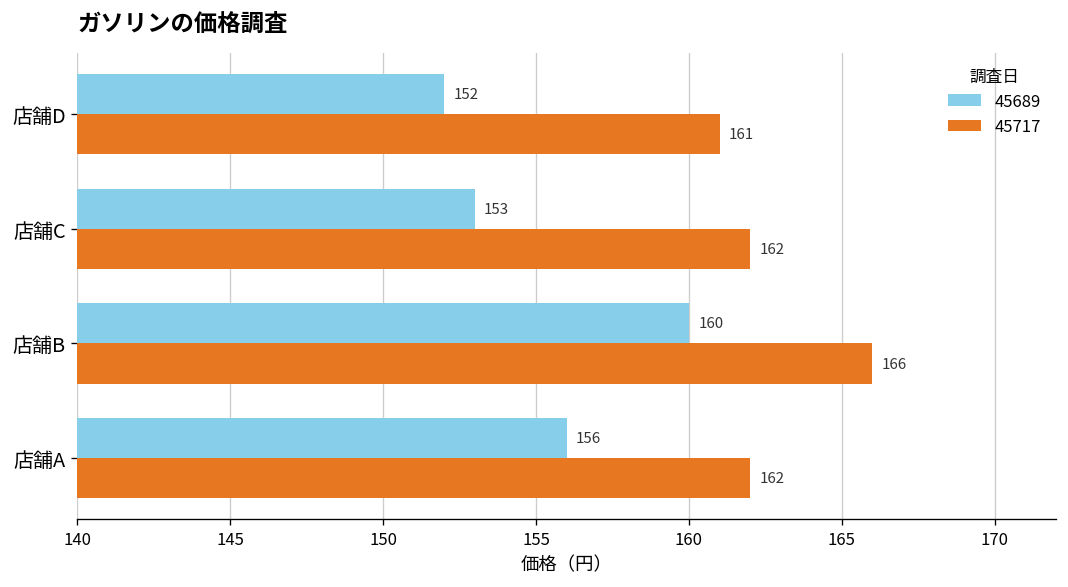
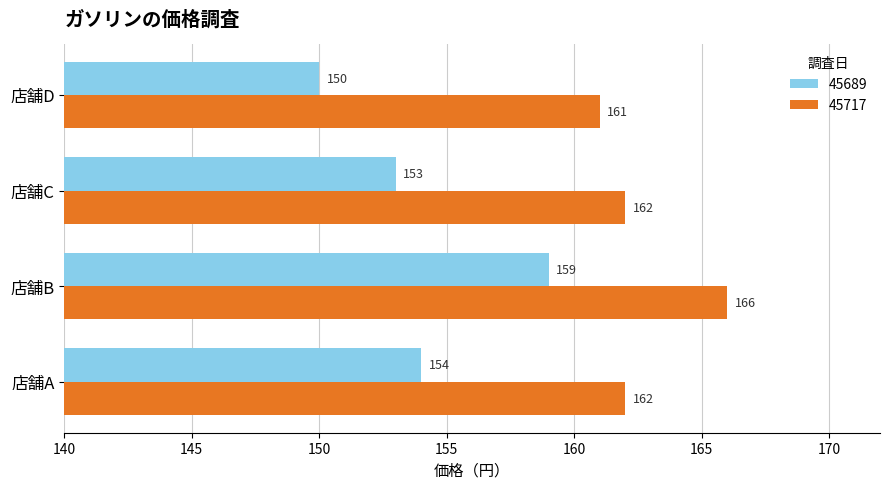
45689, 店舗D: 152 -> 150
45689, 店舗B: 160 -> 159
45689, 店舗A: 156 -> 154
